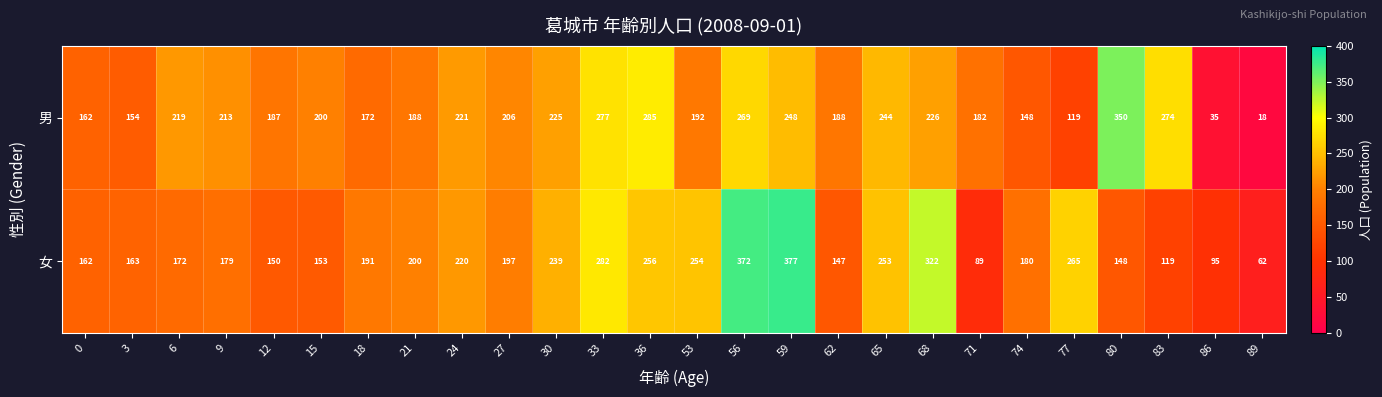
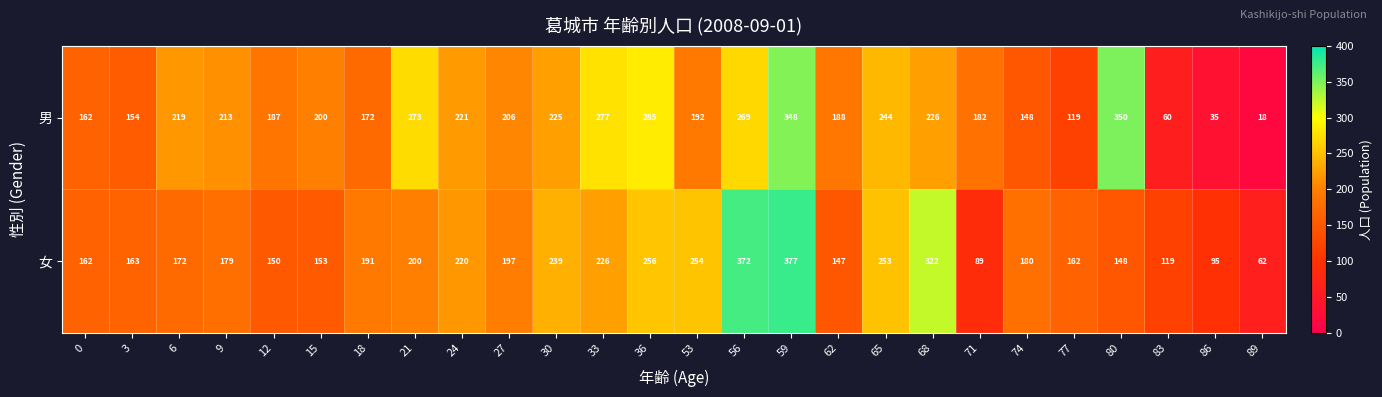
男, 21: 188 -> 273
男, 59: 248 -> 348
男, 83: 274 -> 60
女, 33: 282 -> 226
女, 77: 265 -> 162
